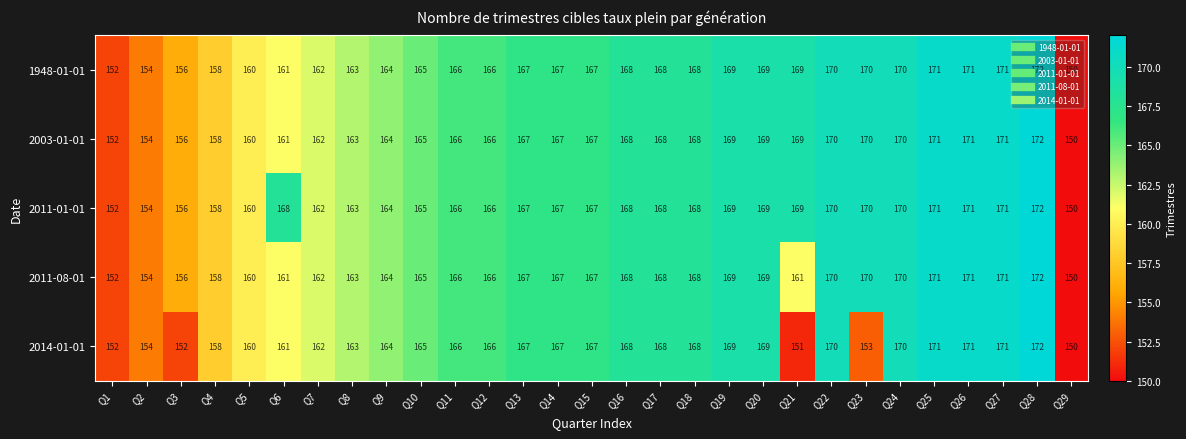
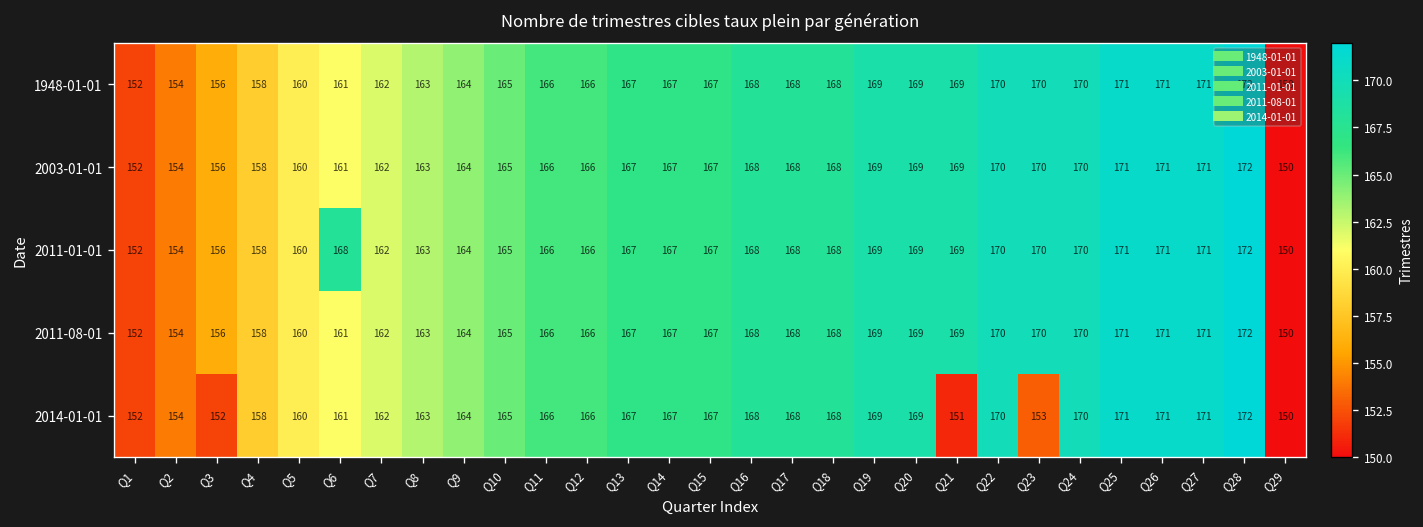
2011-08-01, Q21: 161 -> 169
